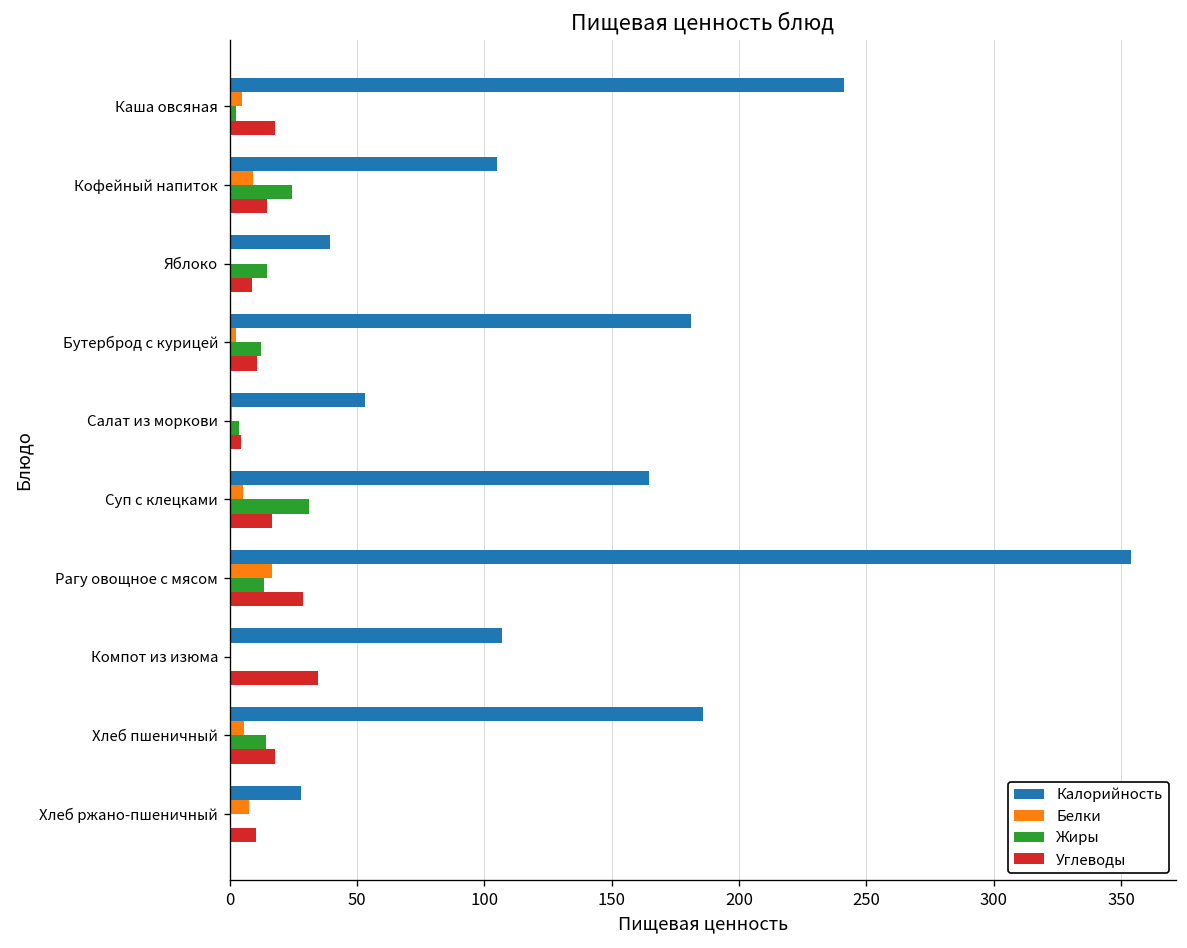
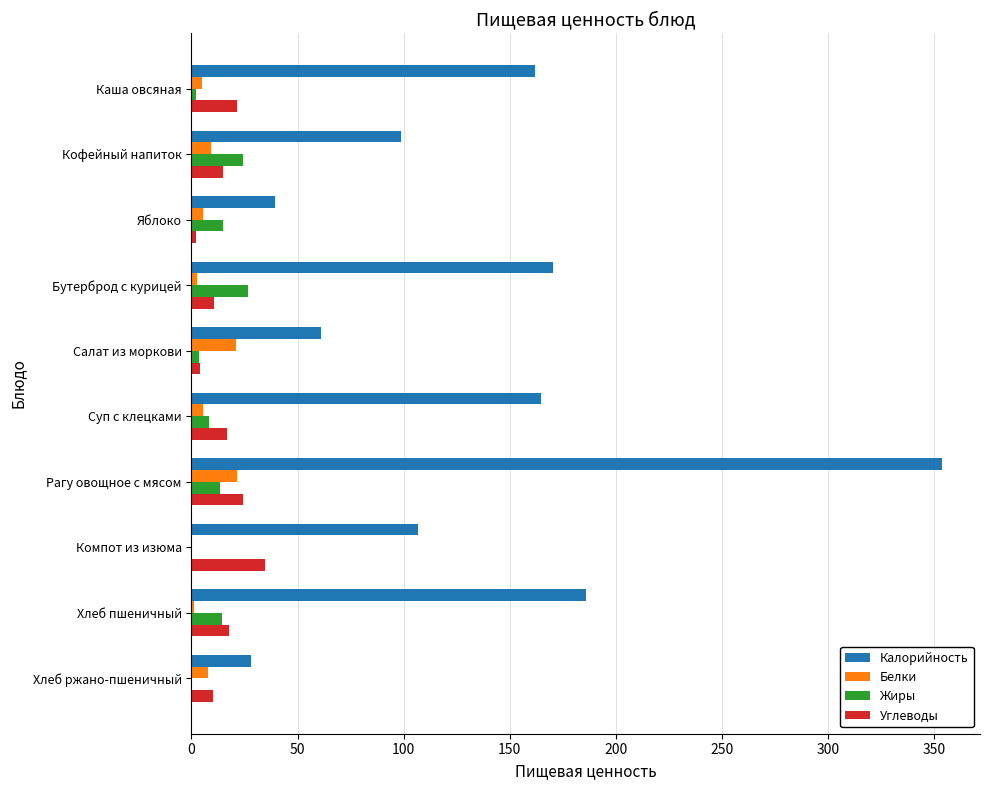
Калорийность, Каша овсяная: 241 -> 162
Углеводы, Каша овсяная: 18 -> 22
Калорийность, Кофейный напиток: 105 -> 99
Белки, Яблоко: 1 -> 5
Углеводы, Яблоко: 9 -> 2
Калорийность, Бутерброд с курицей: 181 -> 170
Жиры, Бутерброд с курицей: 12 -> 26
Калорийность, Салат из моркови: 53 -> 61
Белки, Салат из моркови: 1 -> 21
Жиры, Суп с клецками: 31 -> 8
Белки, Рагу овощное с мясом: 16 -> 22
Углеводы, Рагу овощное с мясом: 29 -> 24
Белки, Хлеб пшеничный: 6 -> 1
